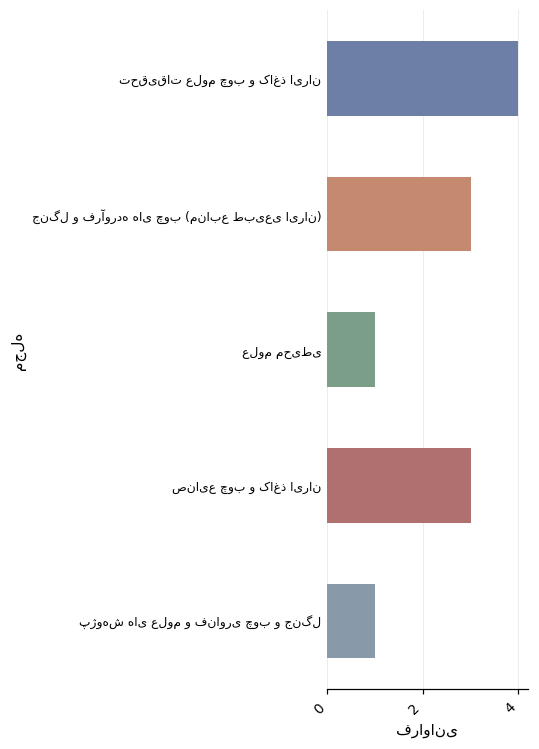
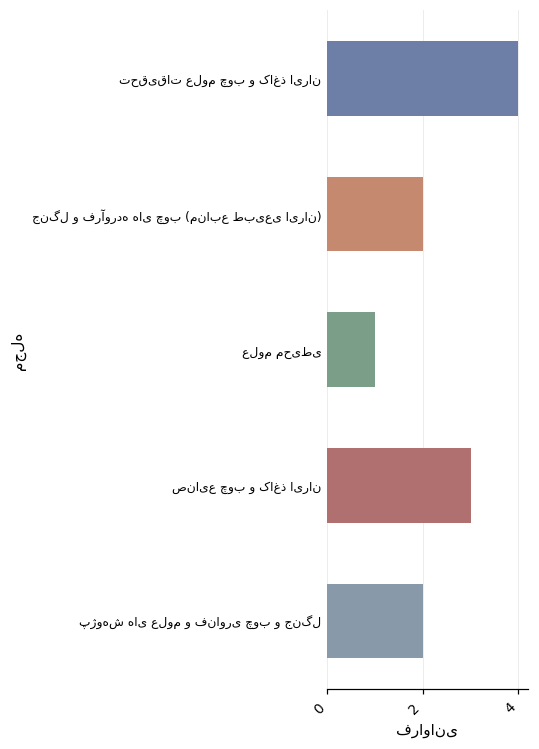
جنگل و فرآورده های چوب (منابع طبیعی ایران): 3 -> 2
پژوهش های علوم و فناوری چوب و جنگل: 1 -> 2
